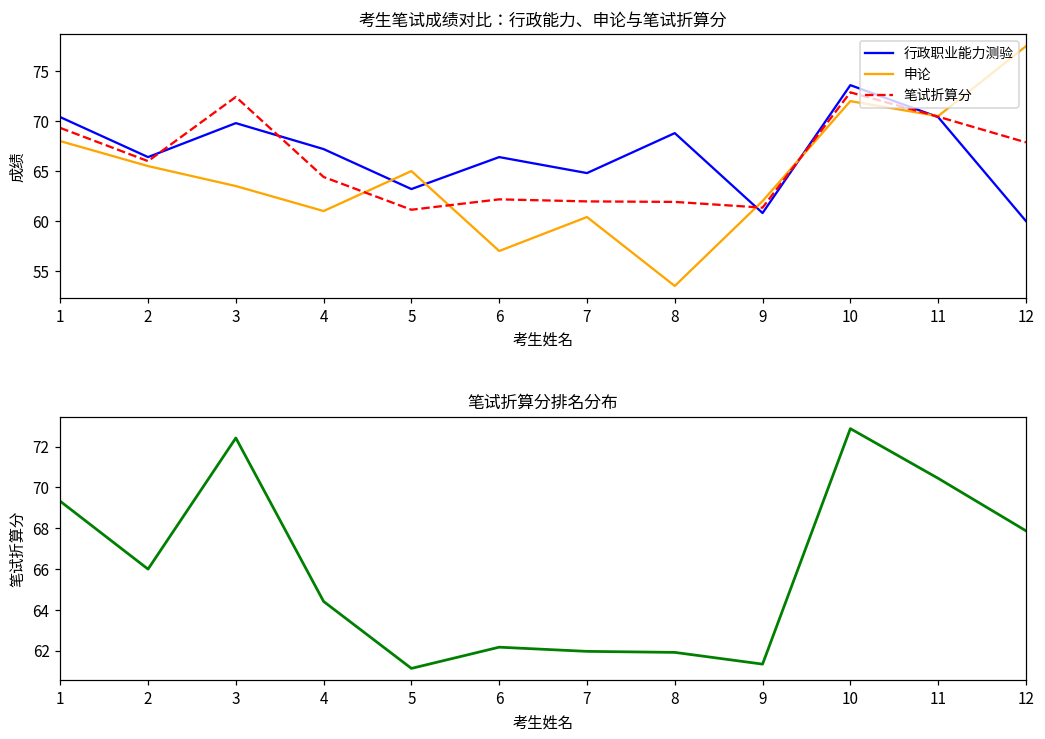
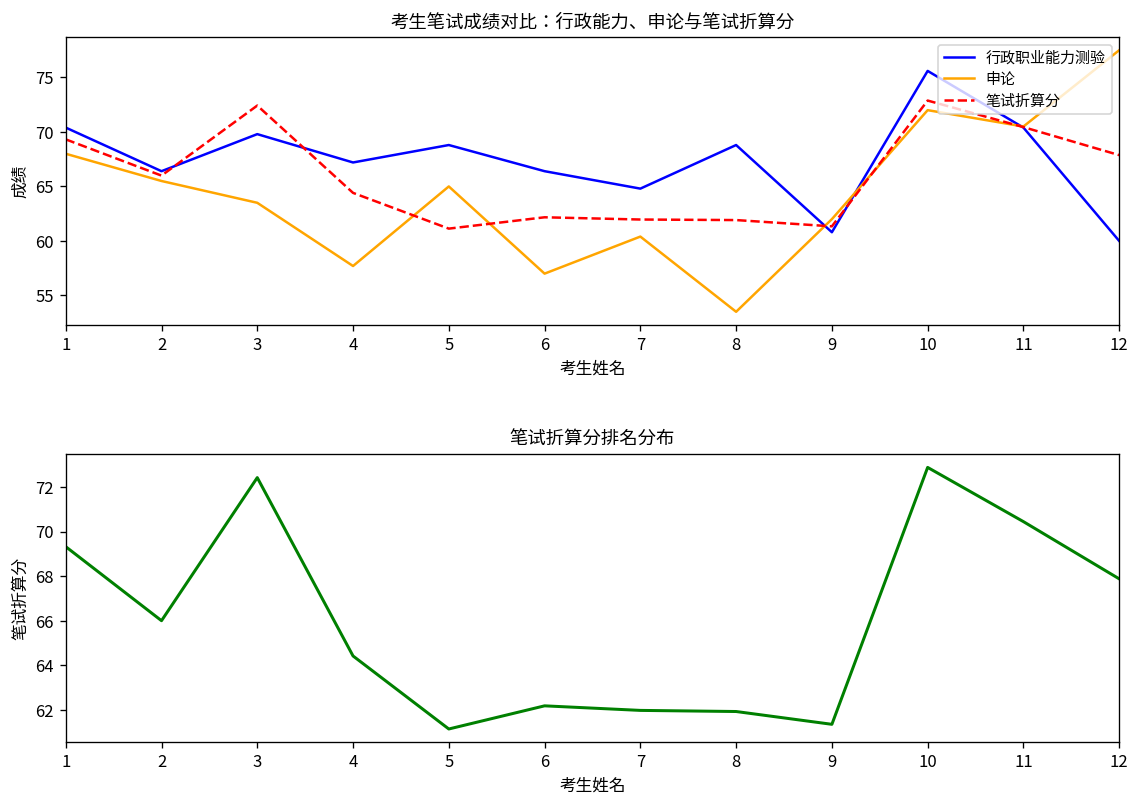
考生笔试成绩对比：行政能力、申论与笔试折算分, 申论, 4: 61 -> 58
考生笔试成绩对比：行政能力、申论与笔试折算分, 行政职业能力测验, 5: 63 -> 69
考生笔试成绩对比：行政能力、申论与笔试折算分, 行政职业能力测验, 10: 74 -> 76
